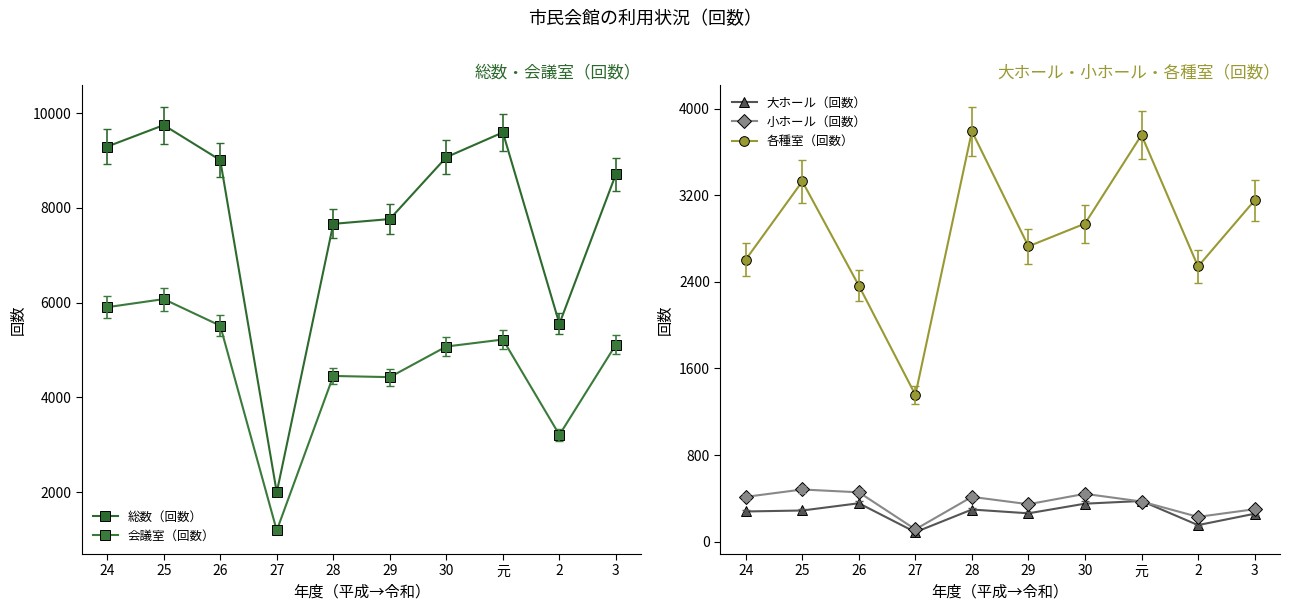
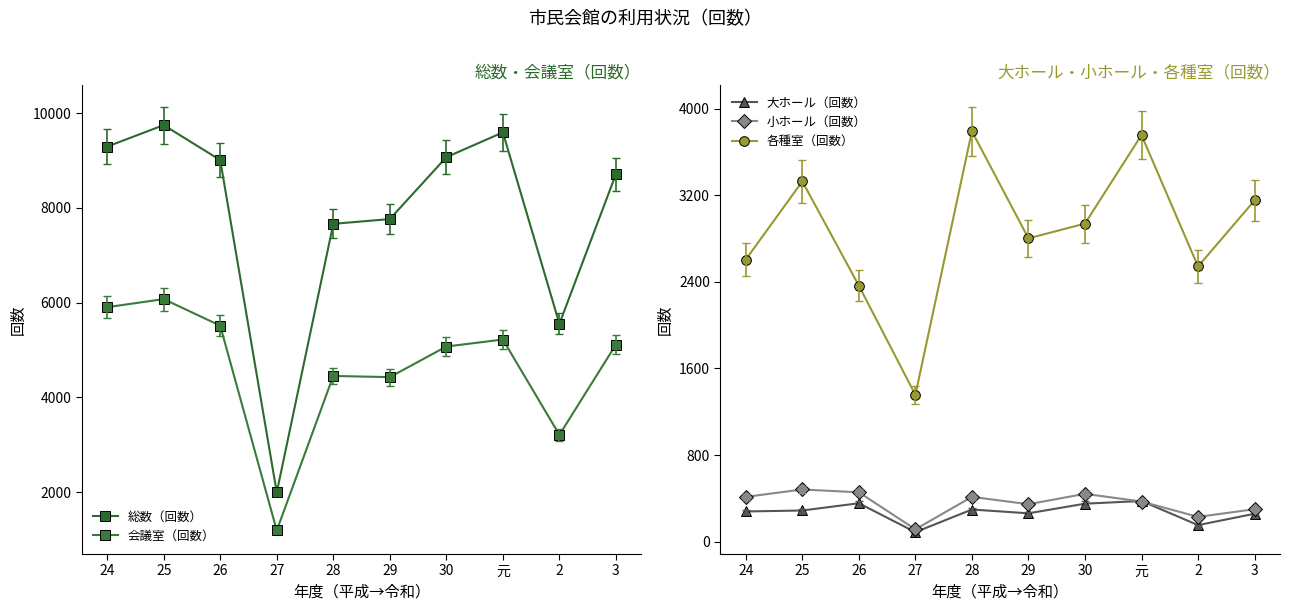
大ホール・小ホール・各種室（回数）, 各種室（回数）, 29: 2730 -> 2800
